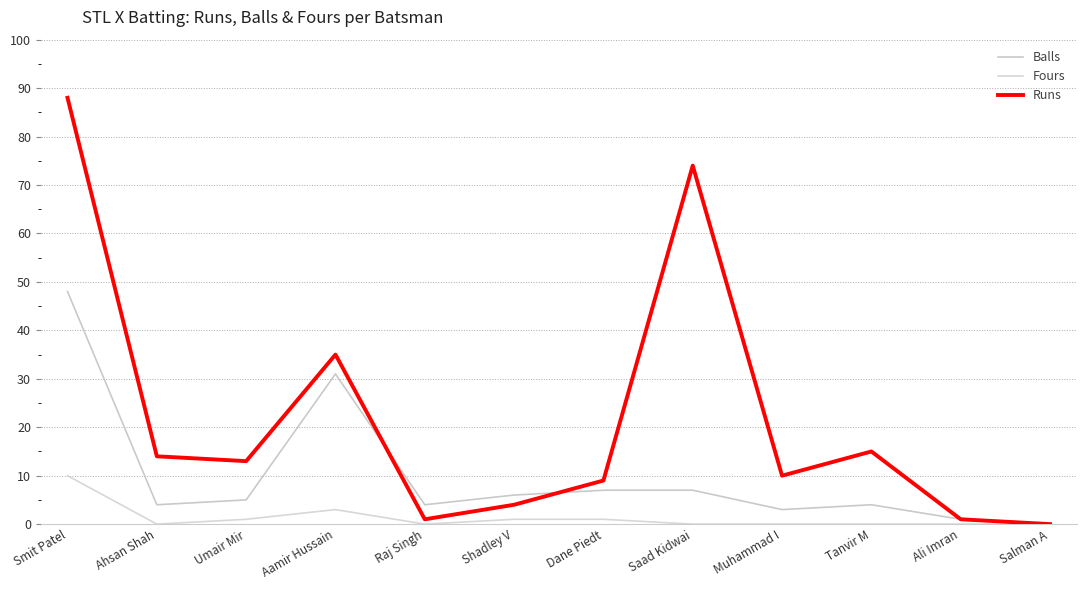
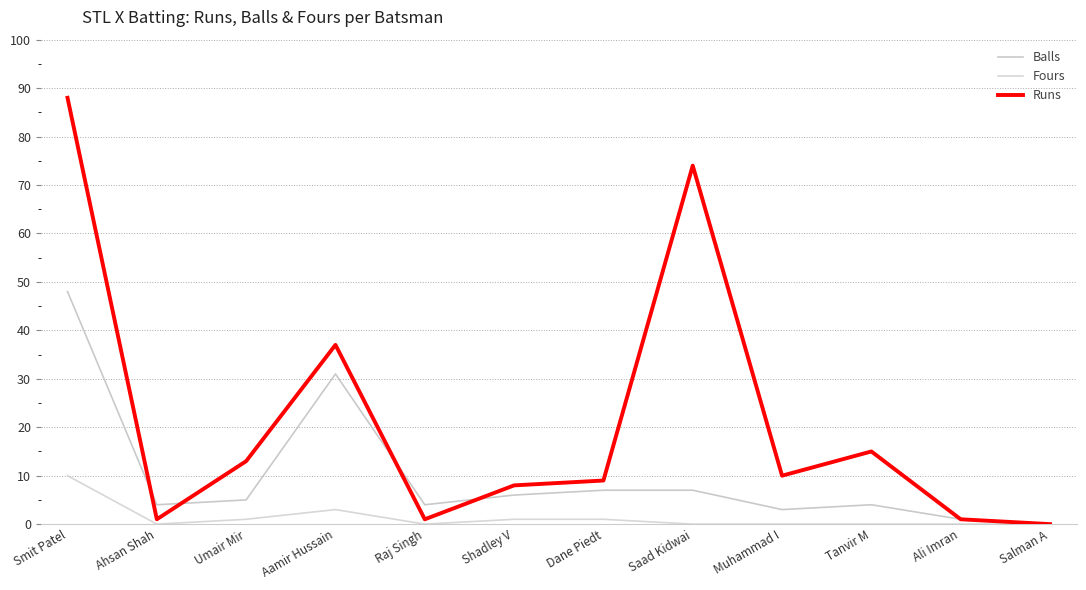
Runs, Ahsan Shah: 14 -> 1
Runs, Aamir Hussain: 35 -> 37
Runs, Shadley V: 4 -> 8
